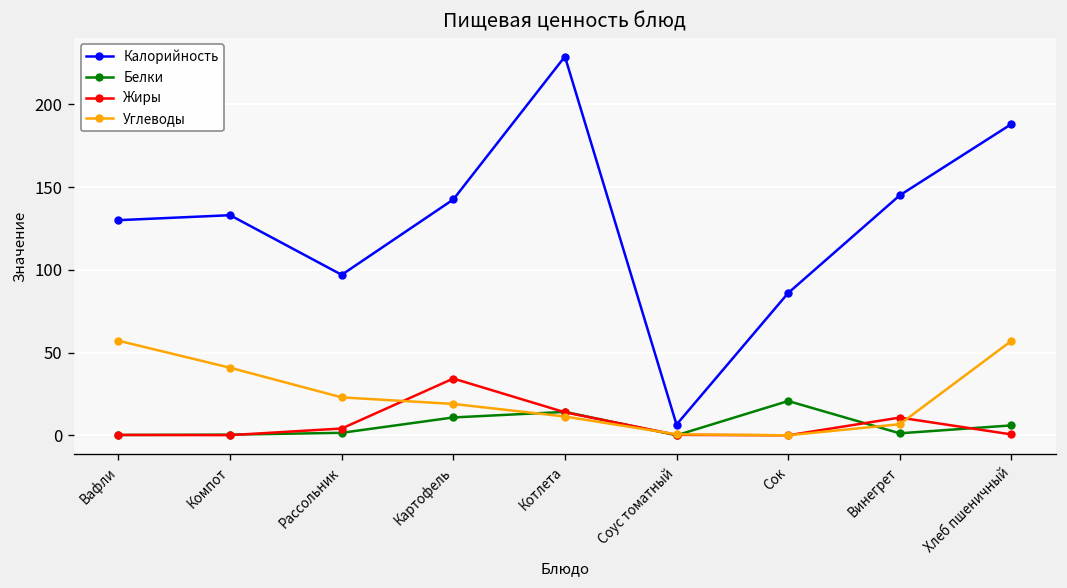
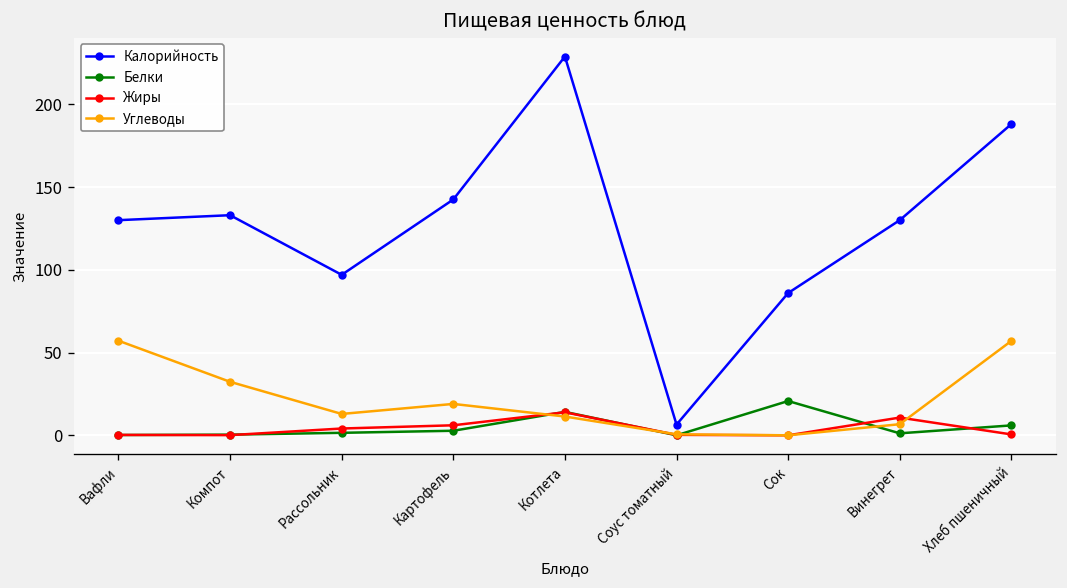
Углеводы, Компот: 41 -> 32
Углеводы, Рассольник: 23 -> 13
Белки, Картофель: 11 -> 3
Жиры, Картофель: 34 -> 6
Калорийность, Винегрет: 145 -> 130
